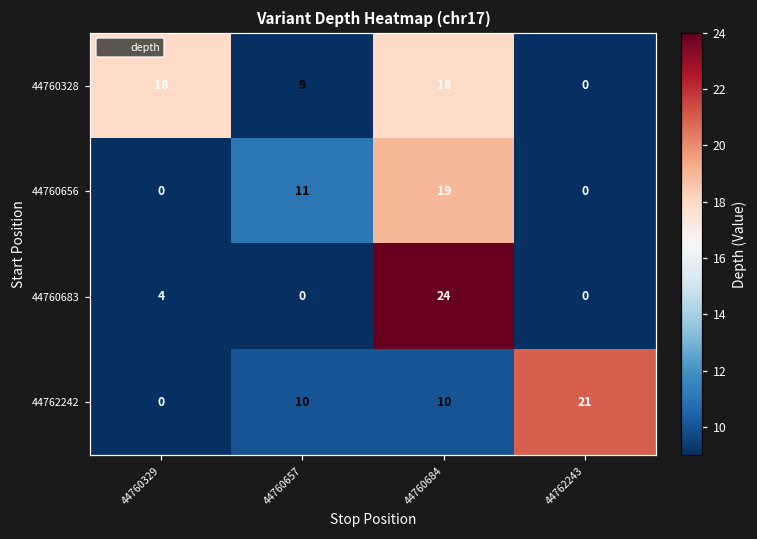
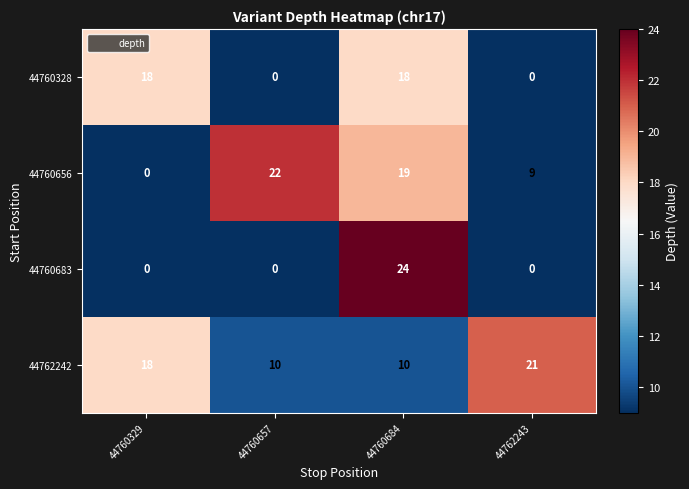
44760328, 44760657: 9 -> 0
44760656, 44760657: 11 -> 22
44760656, 44762243: 0 -> 9
44760683, 44760329: 4 -> 0
44762242, 44760329: 0 -> 18
